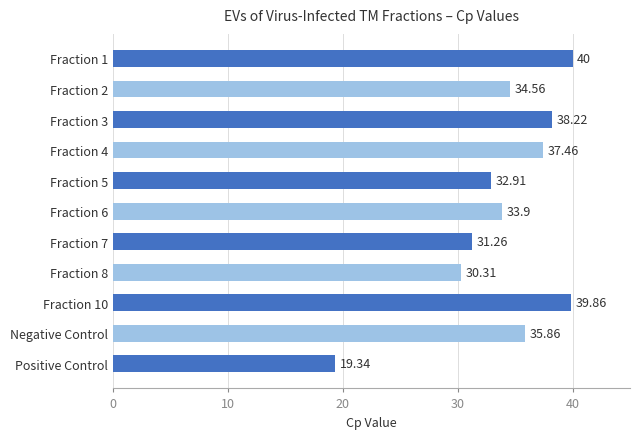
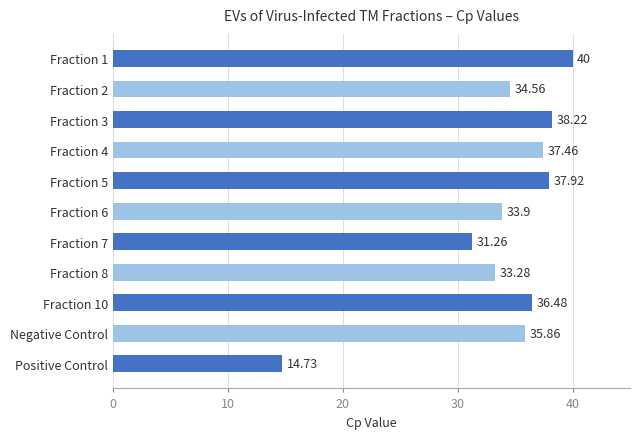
Fraction 5: 32.91 -> 37.92
Fraction 8: 30.31 -> 33.28
Fraction 10: 39.86 -> 36.48
Positive Control: 19.34 -> 14.73
